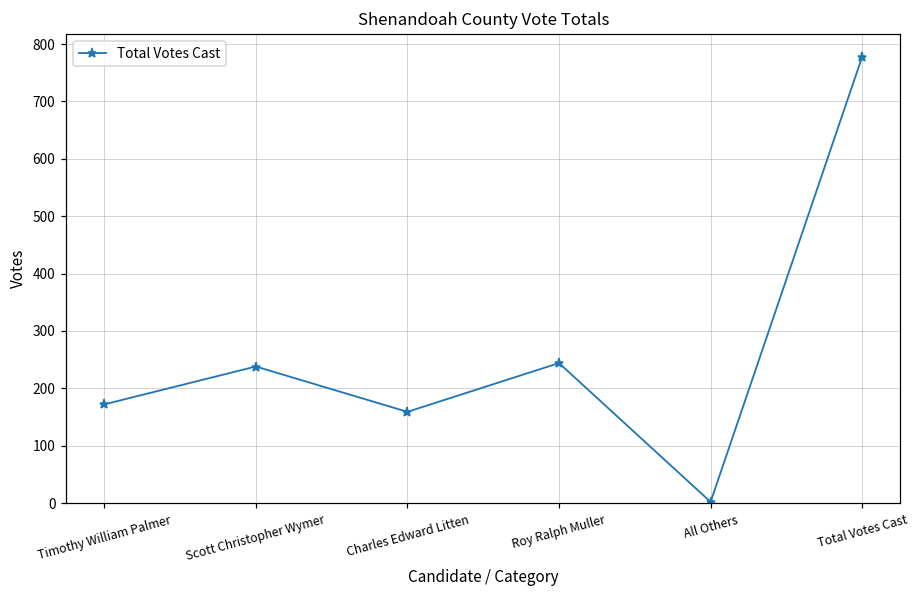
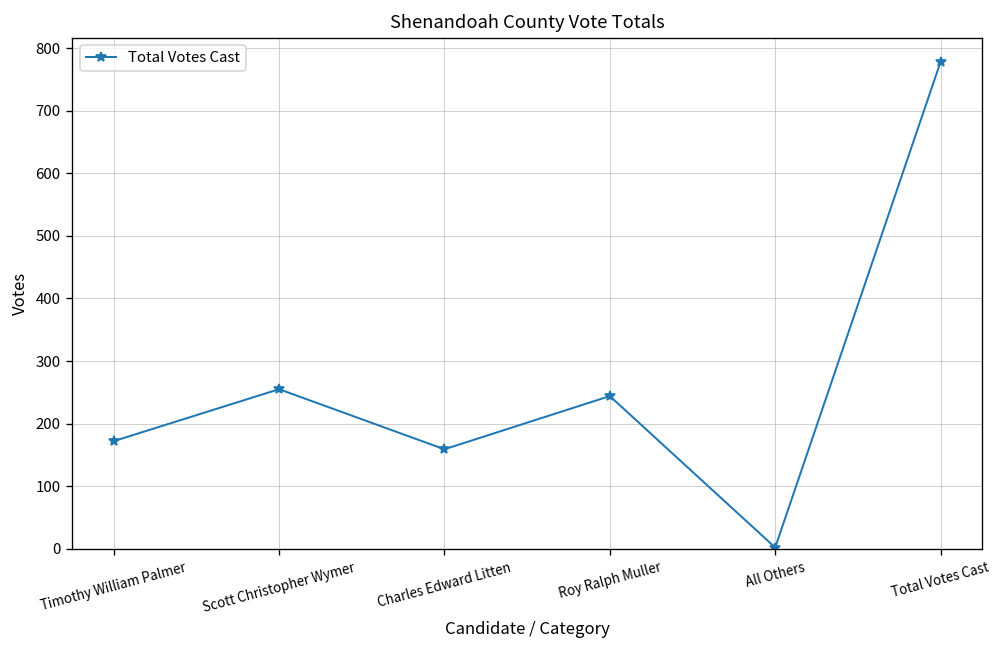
Scott Christopher Wymer: 240 -> 260
